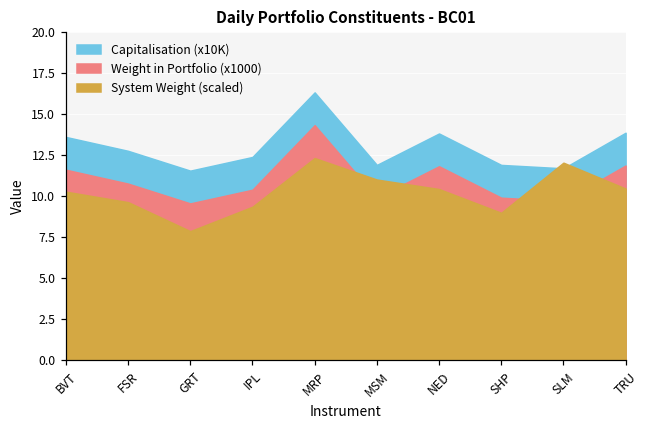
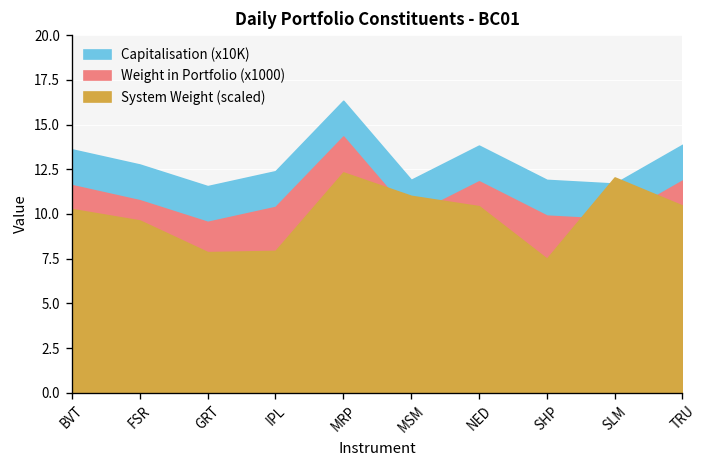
System Weight (scaled), IPL: 9.4 -> 7.9
System Weight (scaled), SHP: 9.0 -> 7.5
